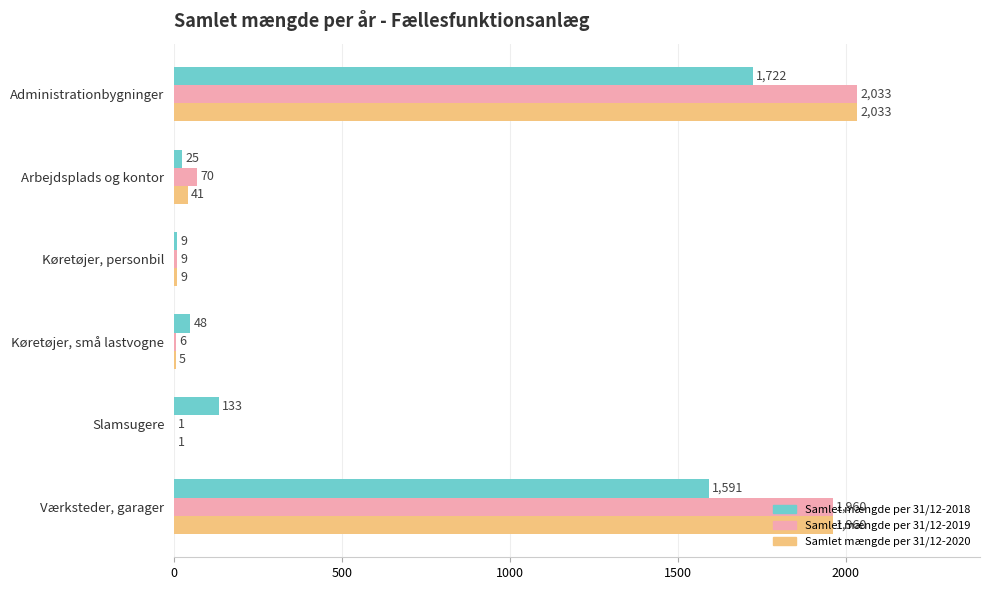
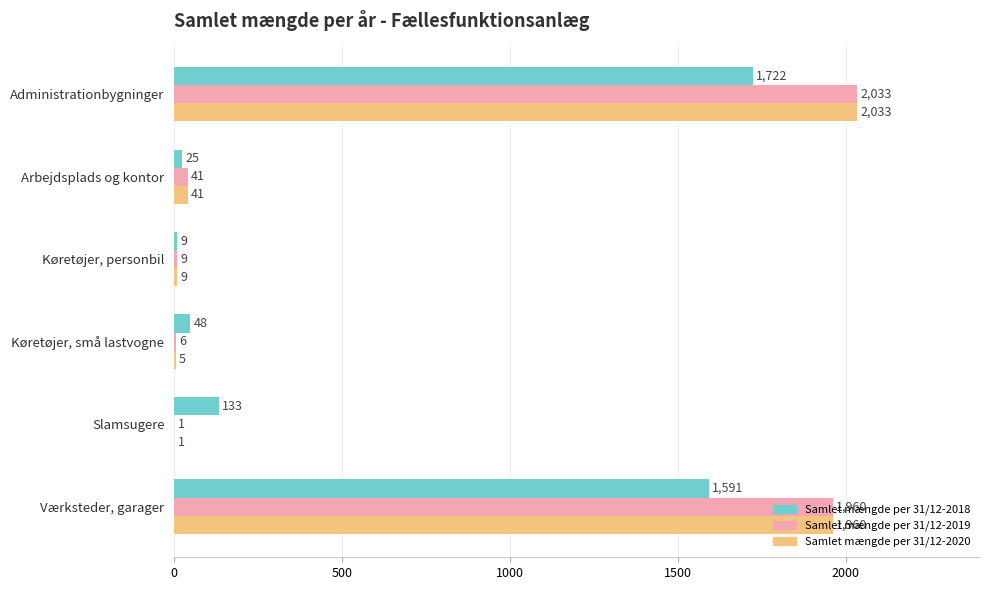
Samlet mængde per 31/12-2019, Arbejdsplads og kontor: 70 -> 41
